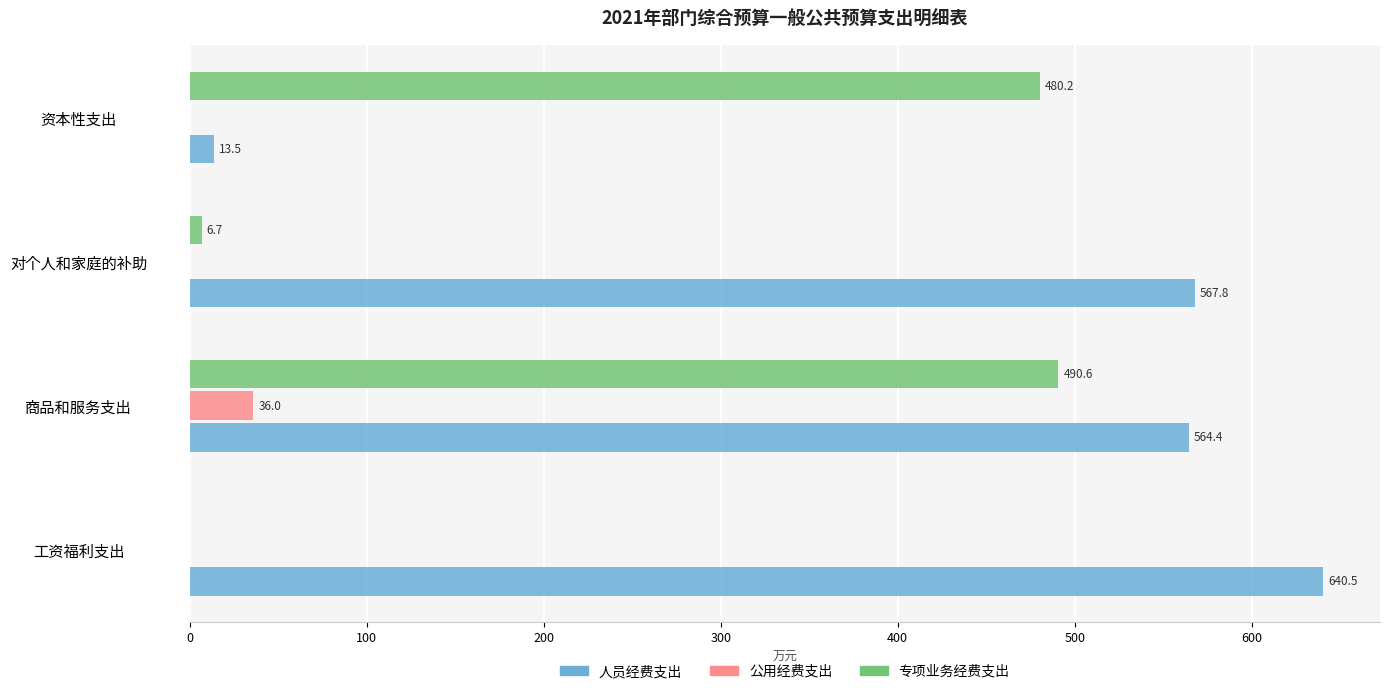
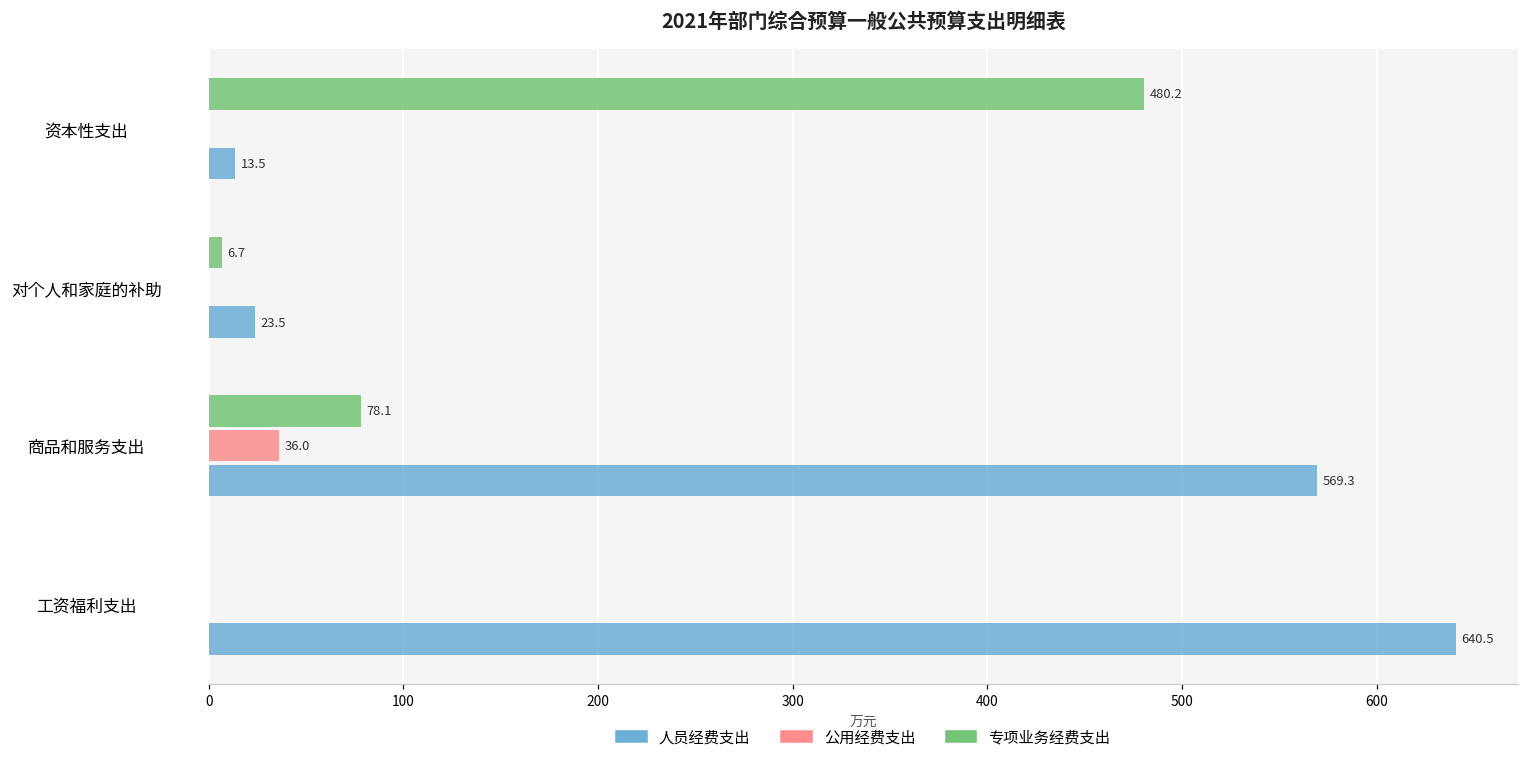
人员经费支出, 对个人和家庭的补助: 567.8 -> 23.5
专项业务经费支出, 商品和服务支出: 490.6 -> 78.1
人员经费支出, 商品和服务支出: 564.4 -> 569.3
